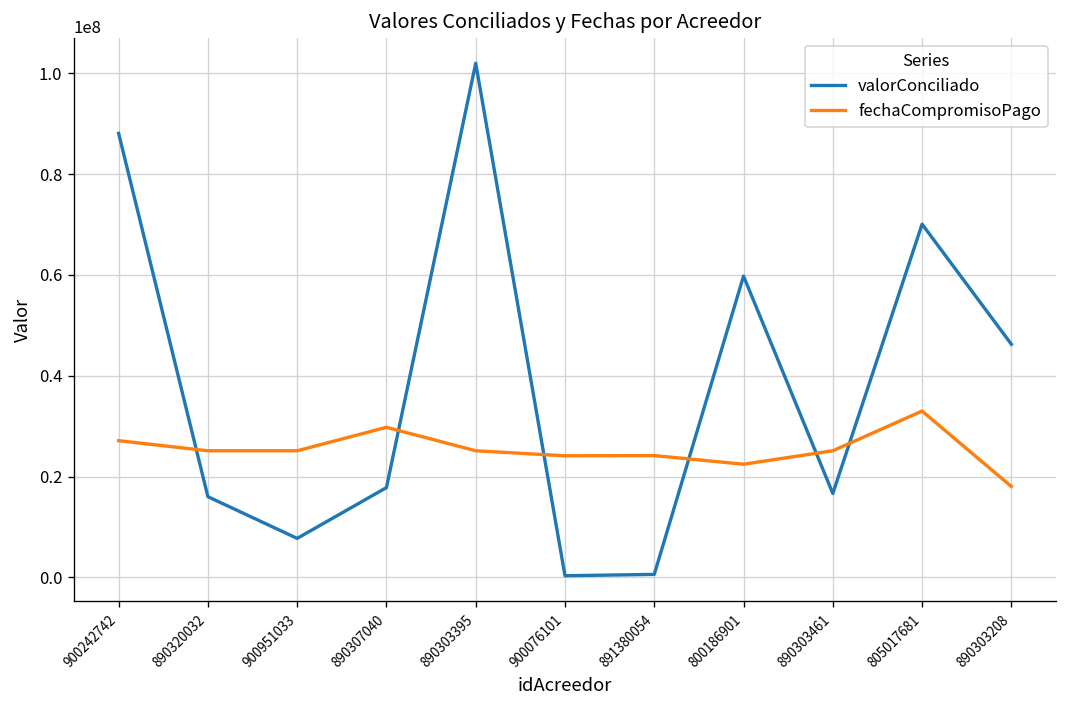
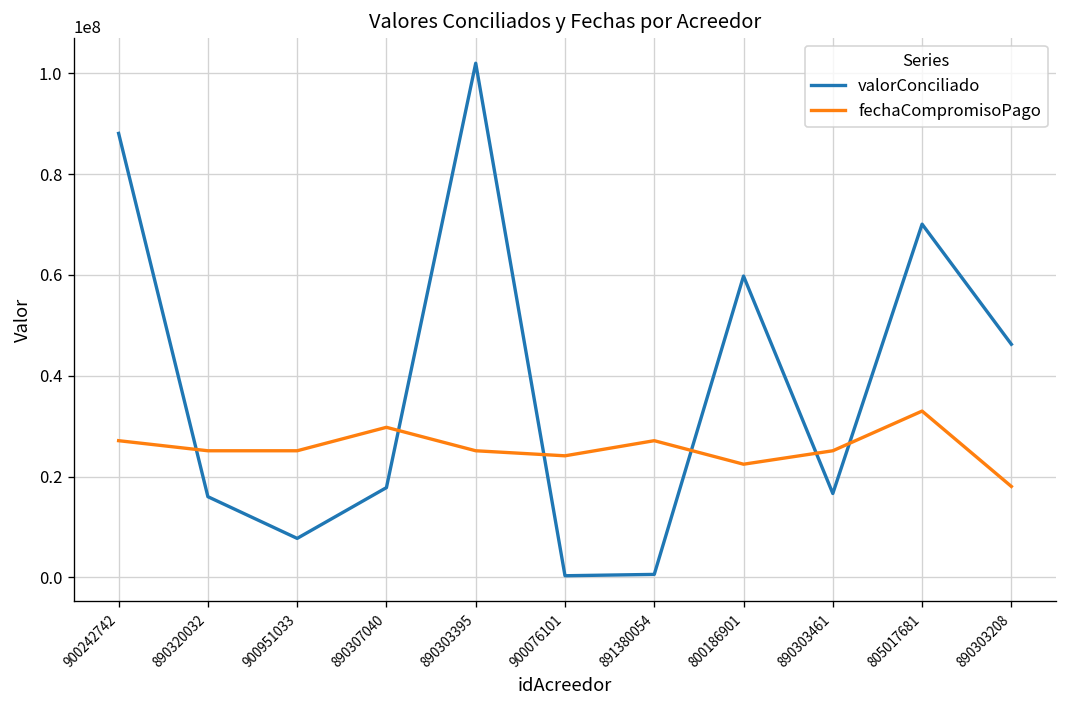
fechaCompromisoPago, 891380054: 24000000 -> 27000000
